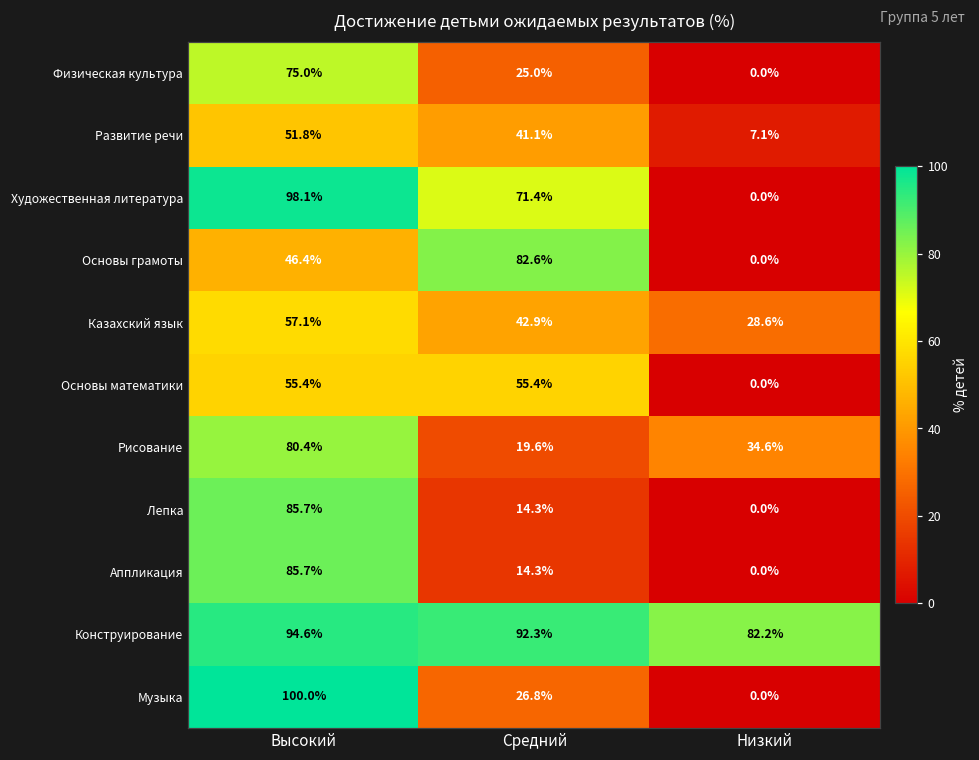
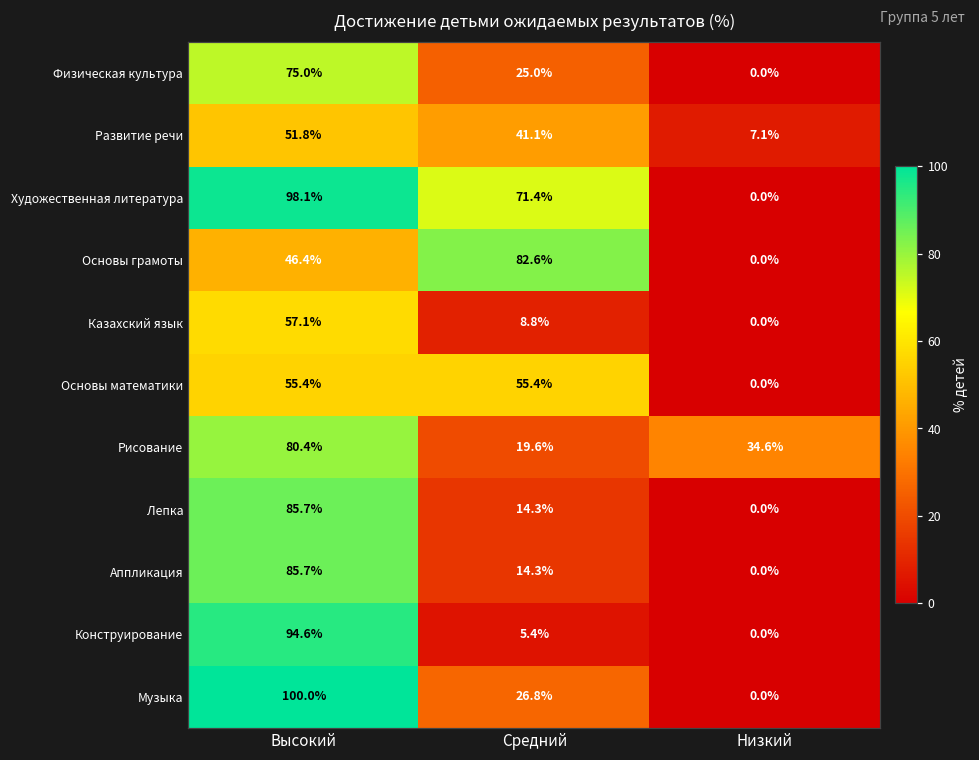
Казахский язык, Средний: 42.9% -> 8.8%
Казахский язык, Низкий: 28.6% -> 0.0%
Конструирование, Средний: 92.3% -> 5.4%
Конструирование, Низкий: 82.2% -> 0.0%
